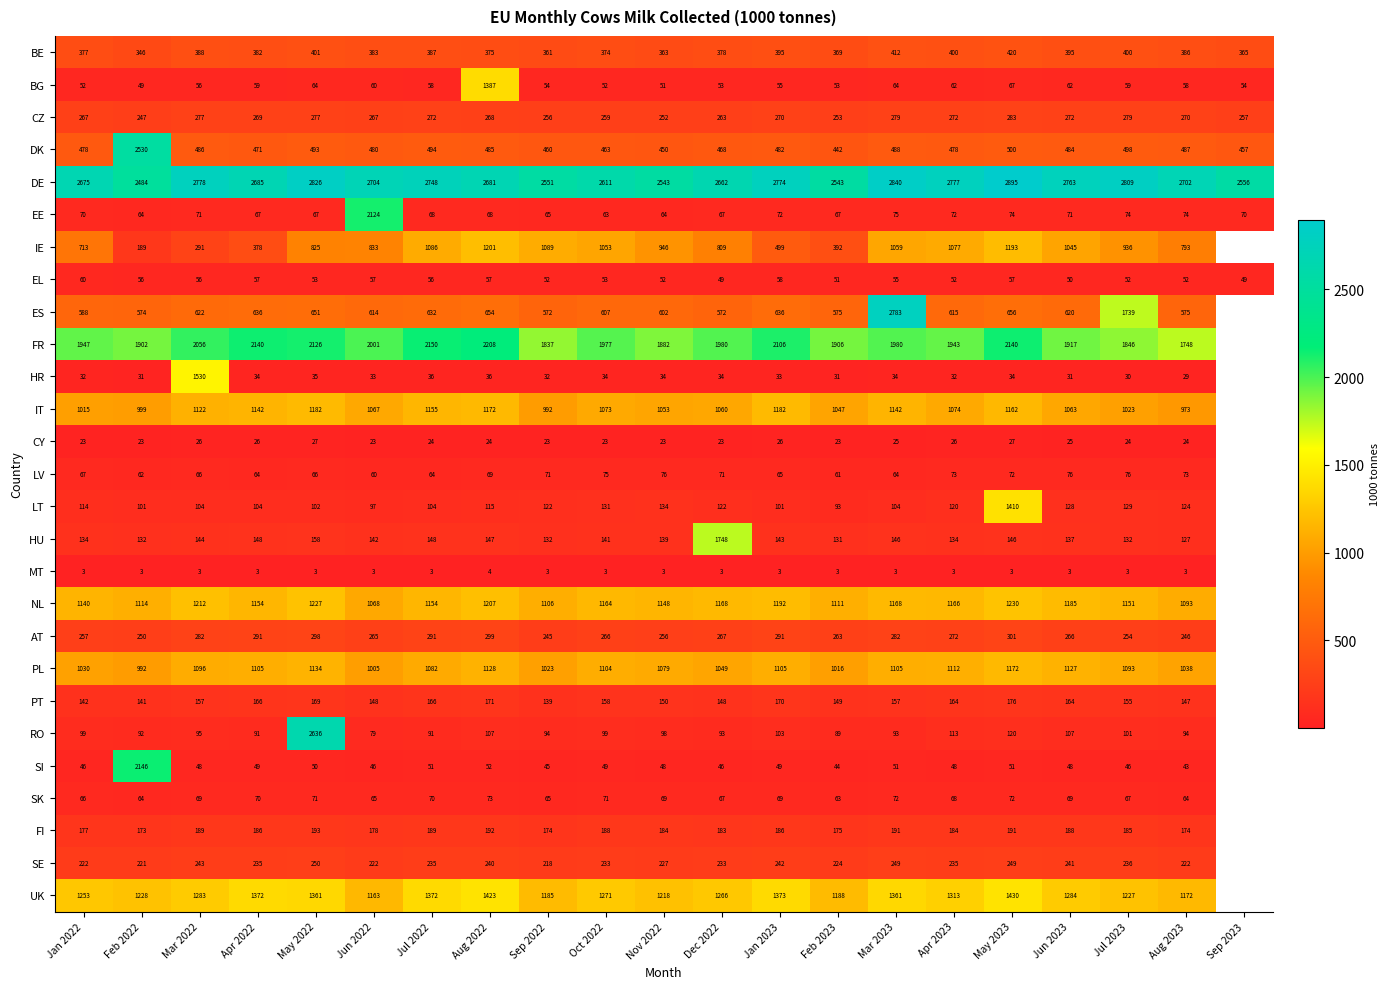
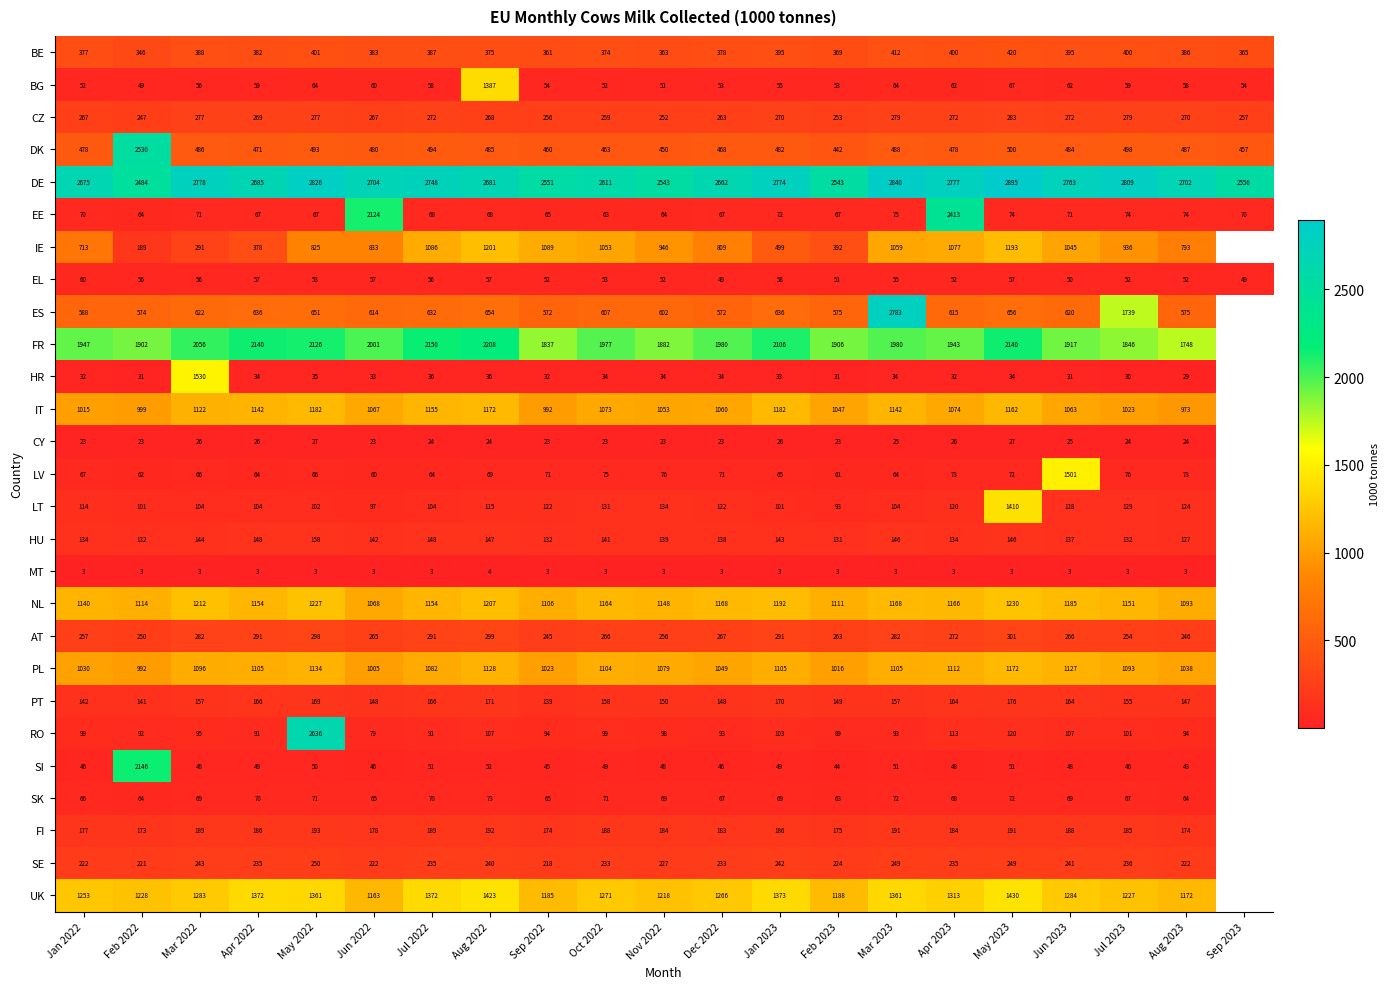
EE, Apr 2023: 72 -> 2413
LV, Jun 2023: 76 -> 1501
HU, Dec 2022: 1748 -> 138
